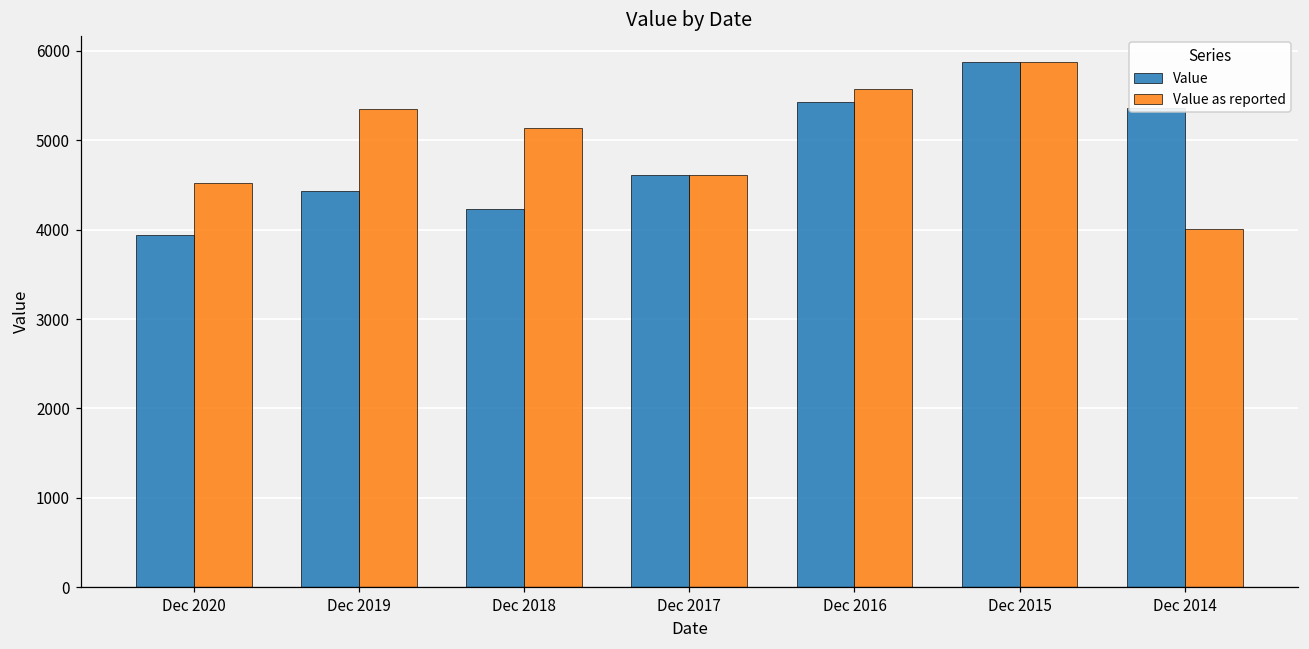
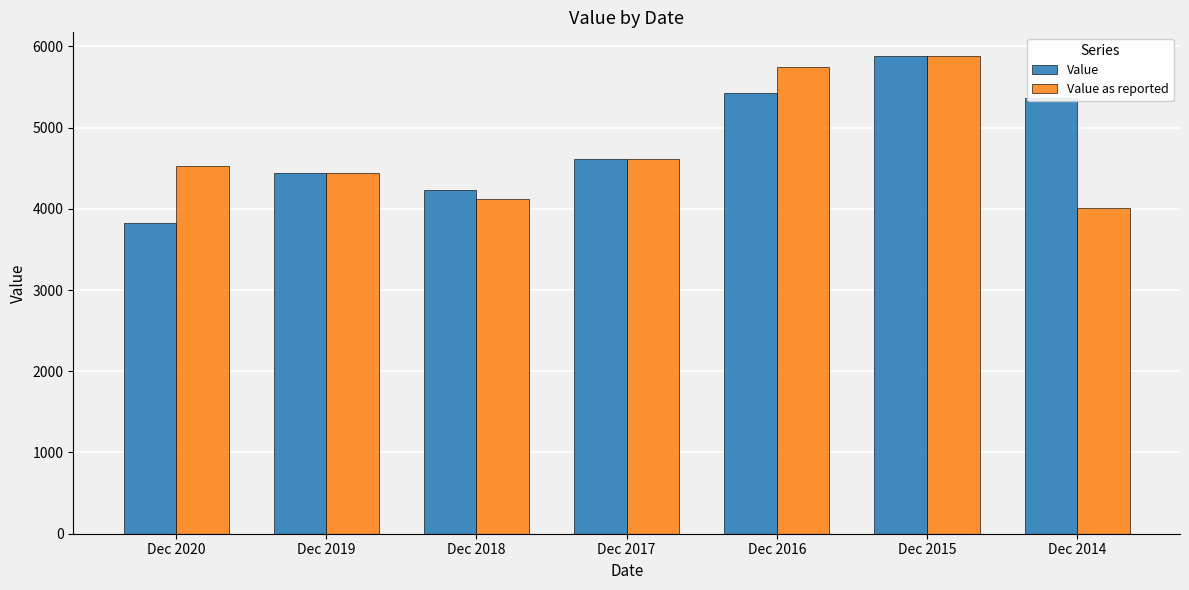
Value, Dec 2020: 3900 -> 3800
Value as reported, Dec 2019: 5400 -> 4400
Value as reported, Dec 2018: 5100 -> 4100
Value as reported, Dec 2016: 5600 -> 5700
